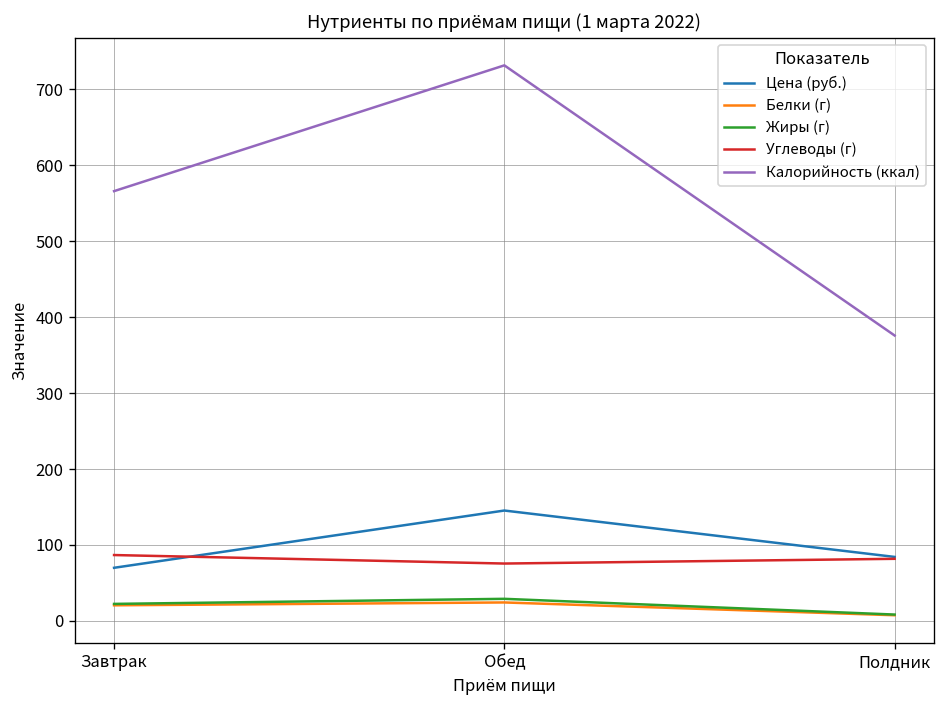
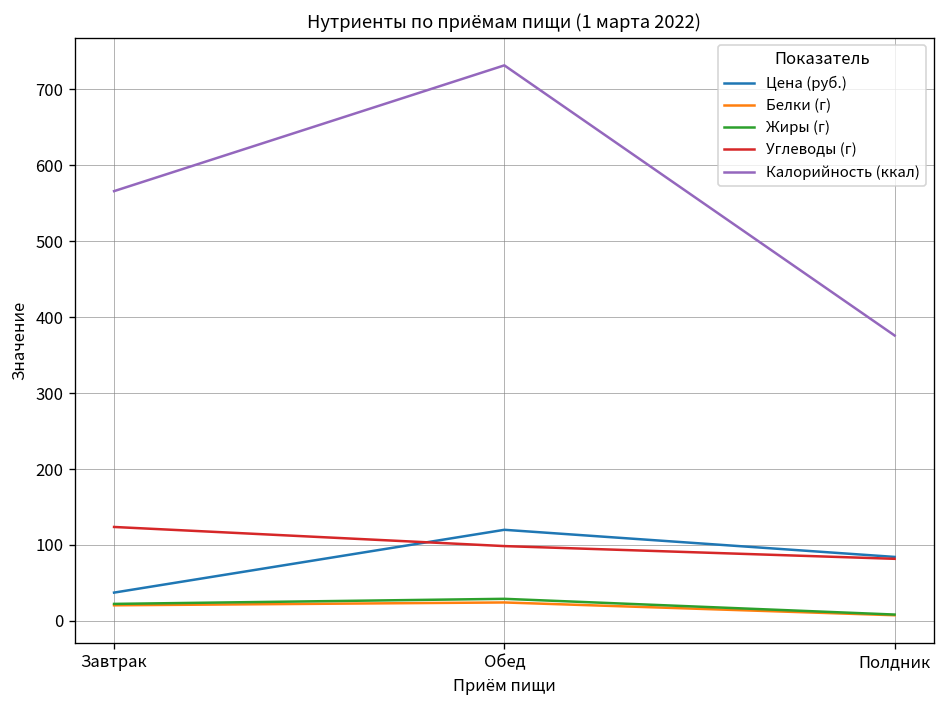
Цена (руб.), Завтрак: 70 -> 40
Углеводы (г), Завтрак: 90 -> 120
Цена (руб.), Обед: 150 -> 120
Углеводы (г), Обед: 80 -> 100
